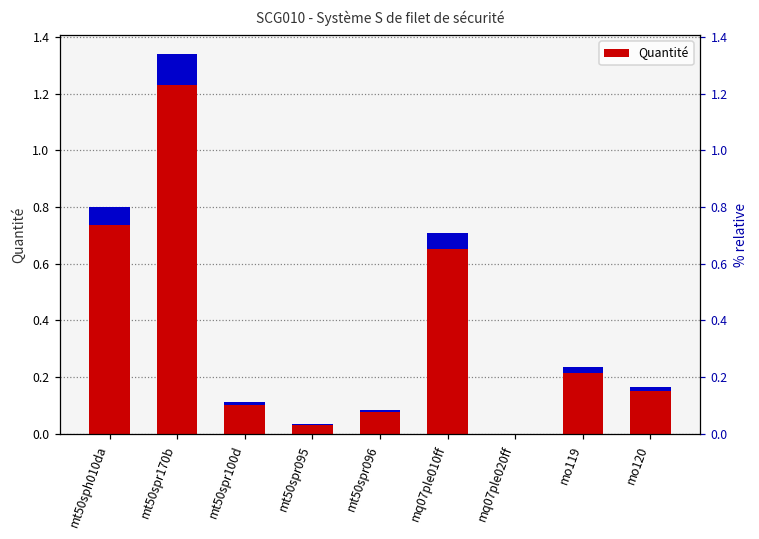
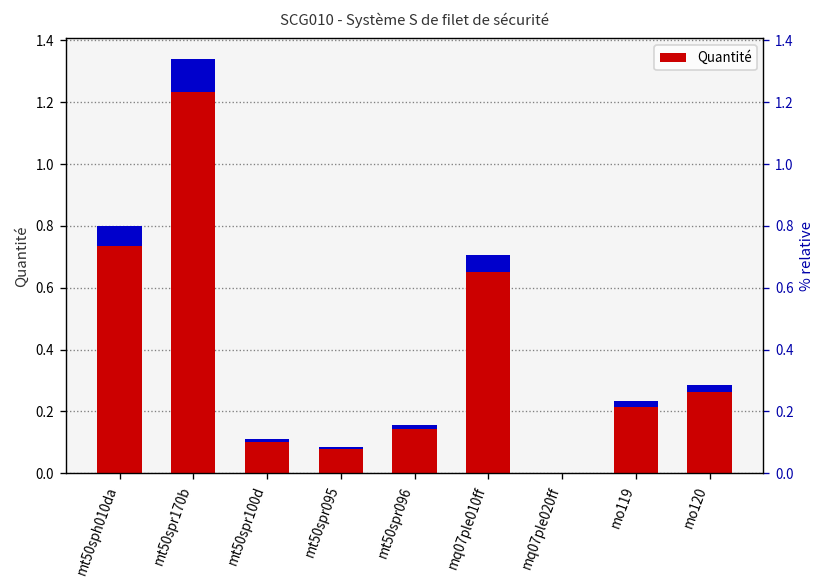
Quantité, mt50spr095: 0.04 -> 0.09
Quantité, mt50spr096: 0.09 -> 0.16
Quantité, mo120: 0.17 -> 0.28
